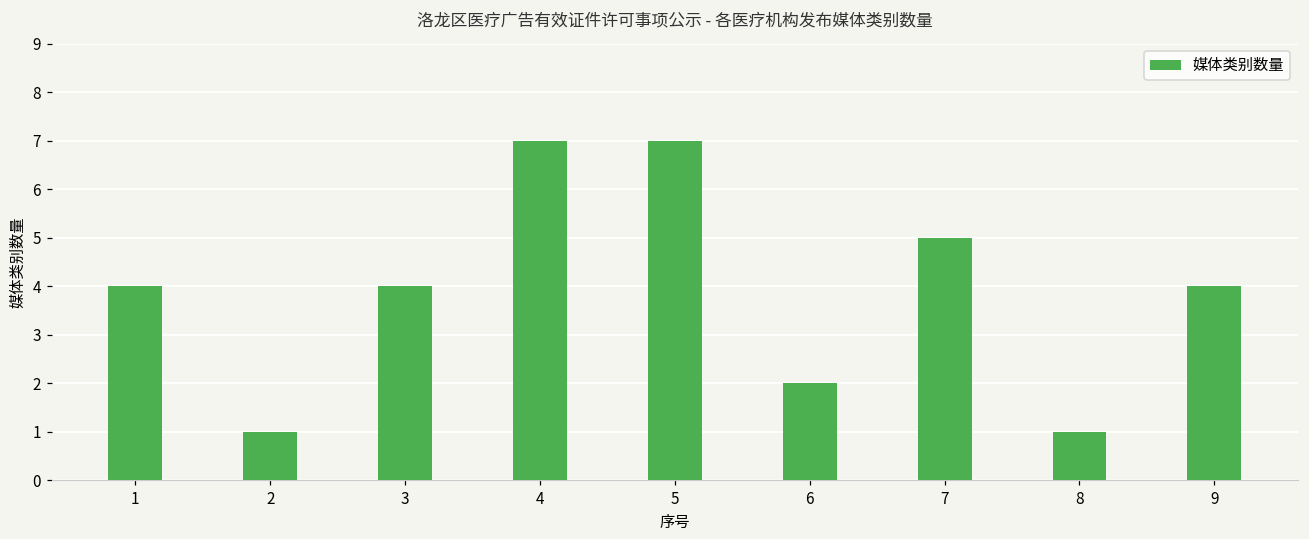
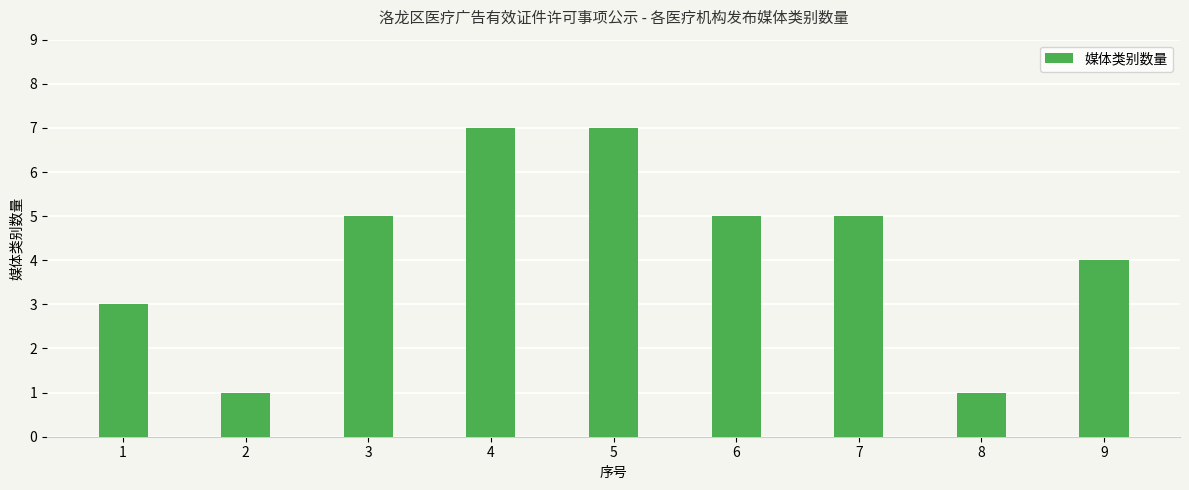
1: 4 -> 3
3: 4 -> 5
6: 2 -> 5
